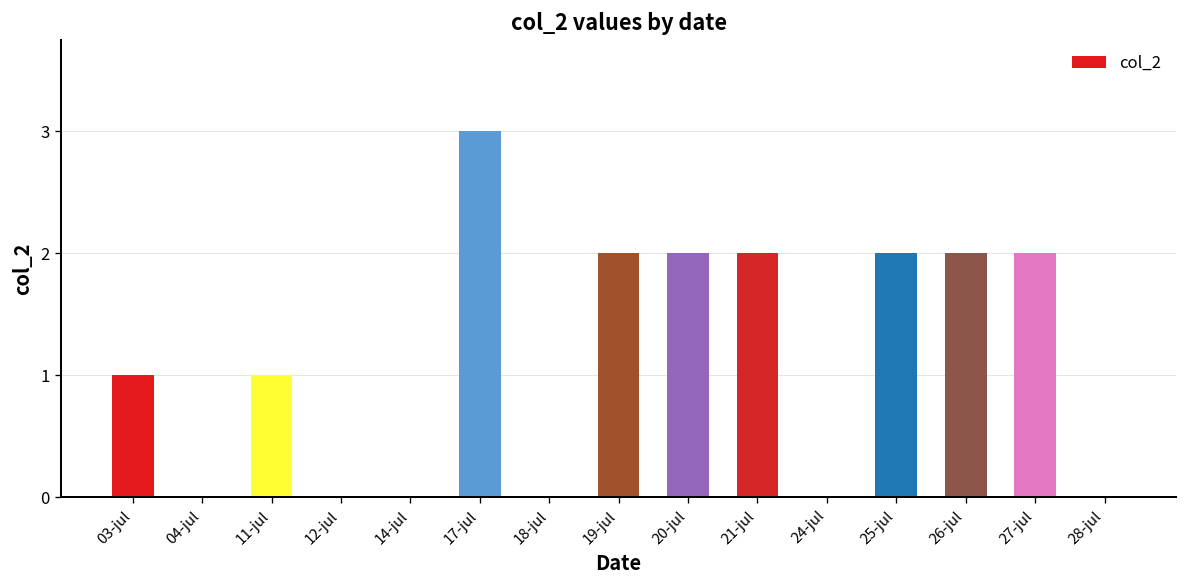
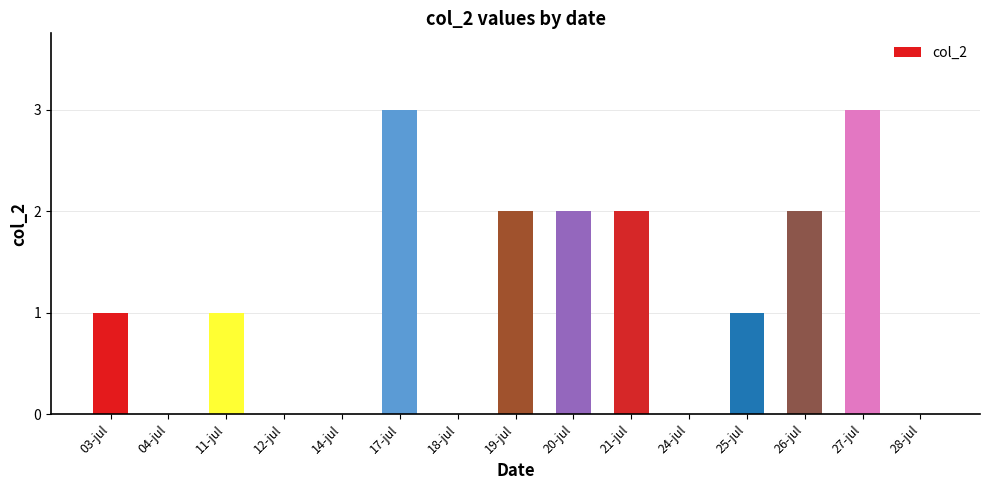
25-jul: 2 -> 1
27-jul: 2 -> 3
